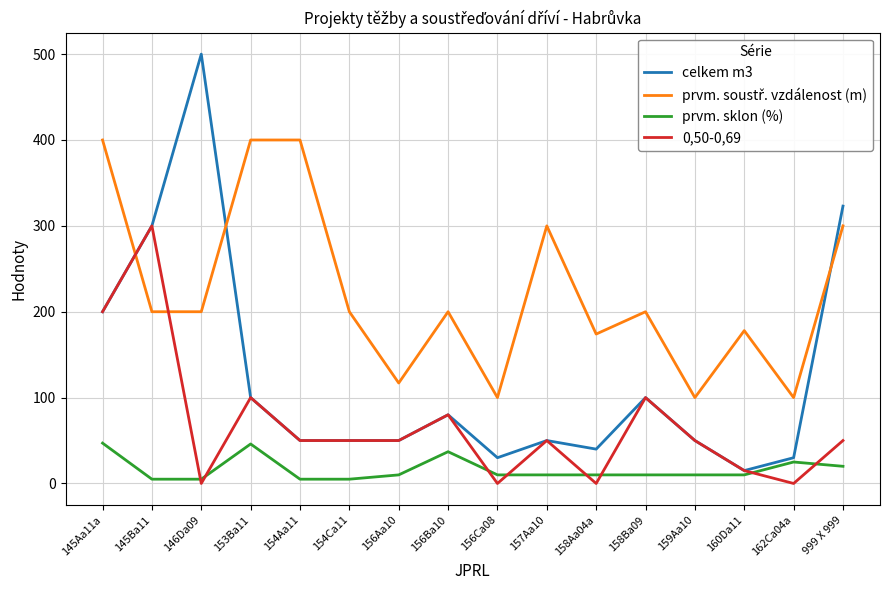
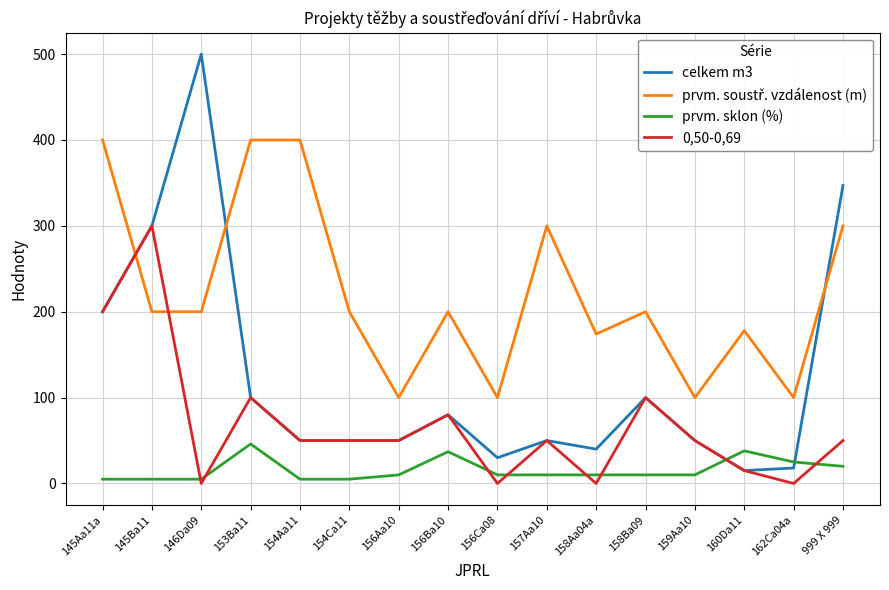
prvm. sklon (%), 145Aa11a: 50 -> 10
prvm. soustř. vzdálenost (m), 156Aa10: 120 -> 100
prvm. sklon (%), 160Da11: 10 -> 40
celkem m3, 162Ca04a: 30 -> 20
celkem m3, 999 X 999: 320 -> 350
